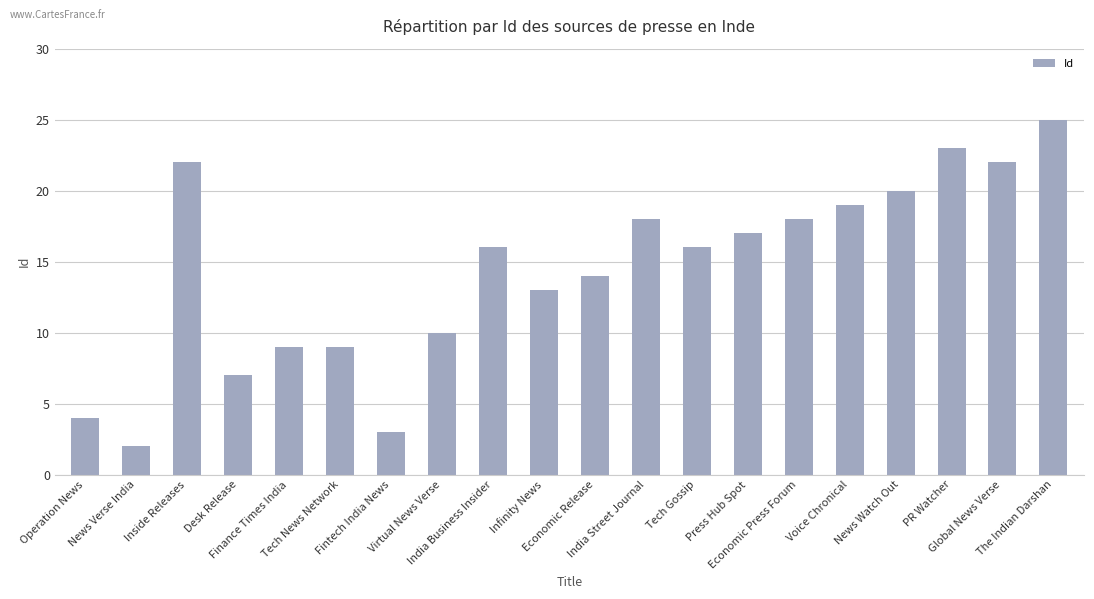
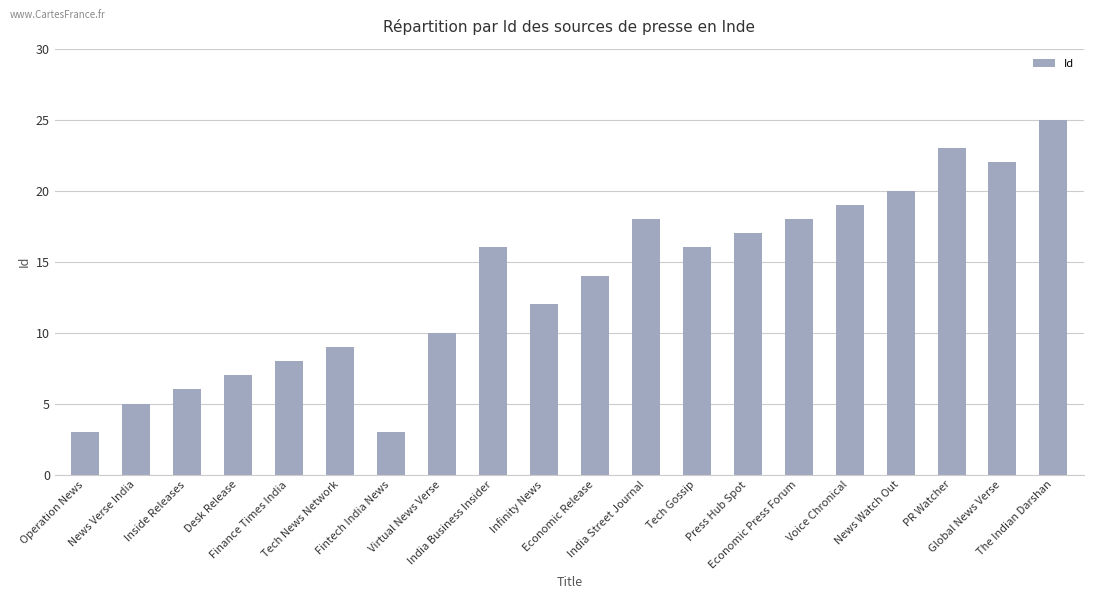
Operation News: 4 -> 3
News Verse India: 2 -> 5
Inside Releases: 22 -> 6
Finance Times India: 9 -> 8
Infinity News: 13 -> 12
